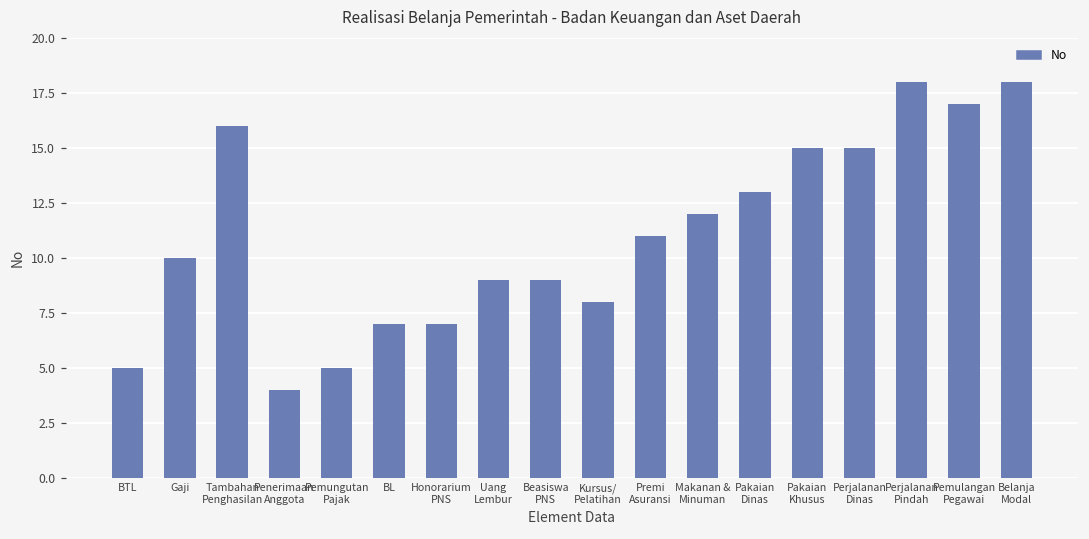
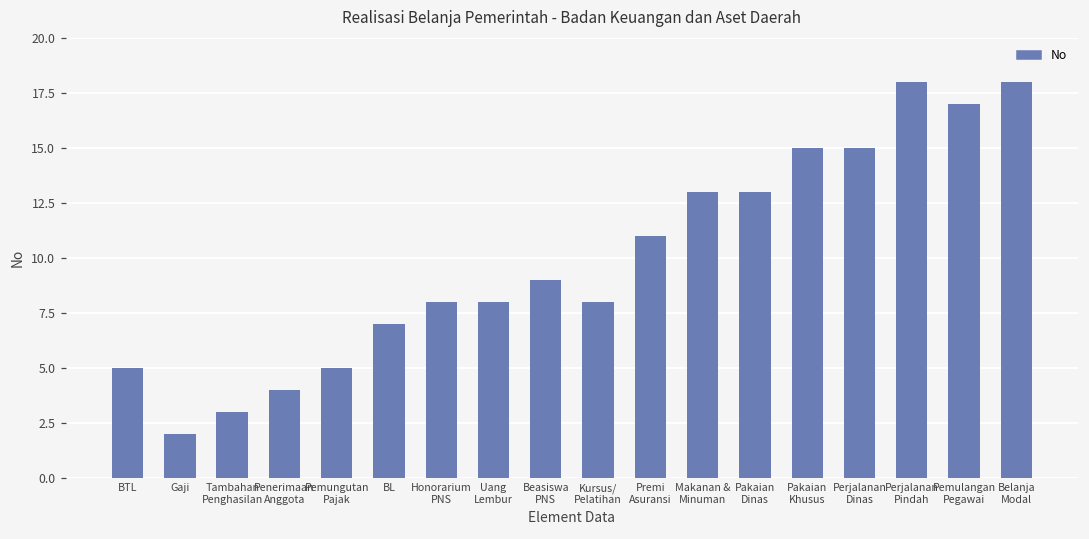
Gaji: 10 -> 2
Tambahan Penghasilan: 16 -> 3
Honorarium PNS: 7 -> 8
Uang Lembur: 9 -> 8
Makanan & Minuman: 12 -> 13
